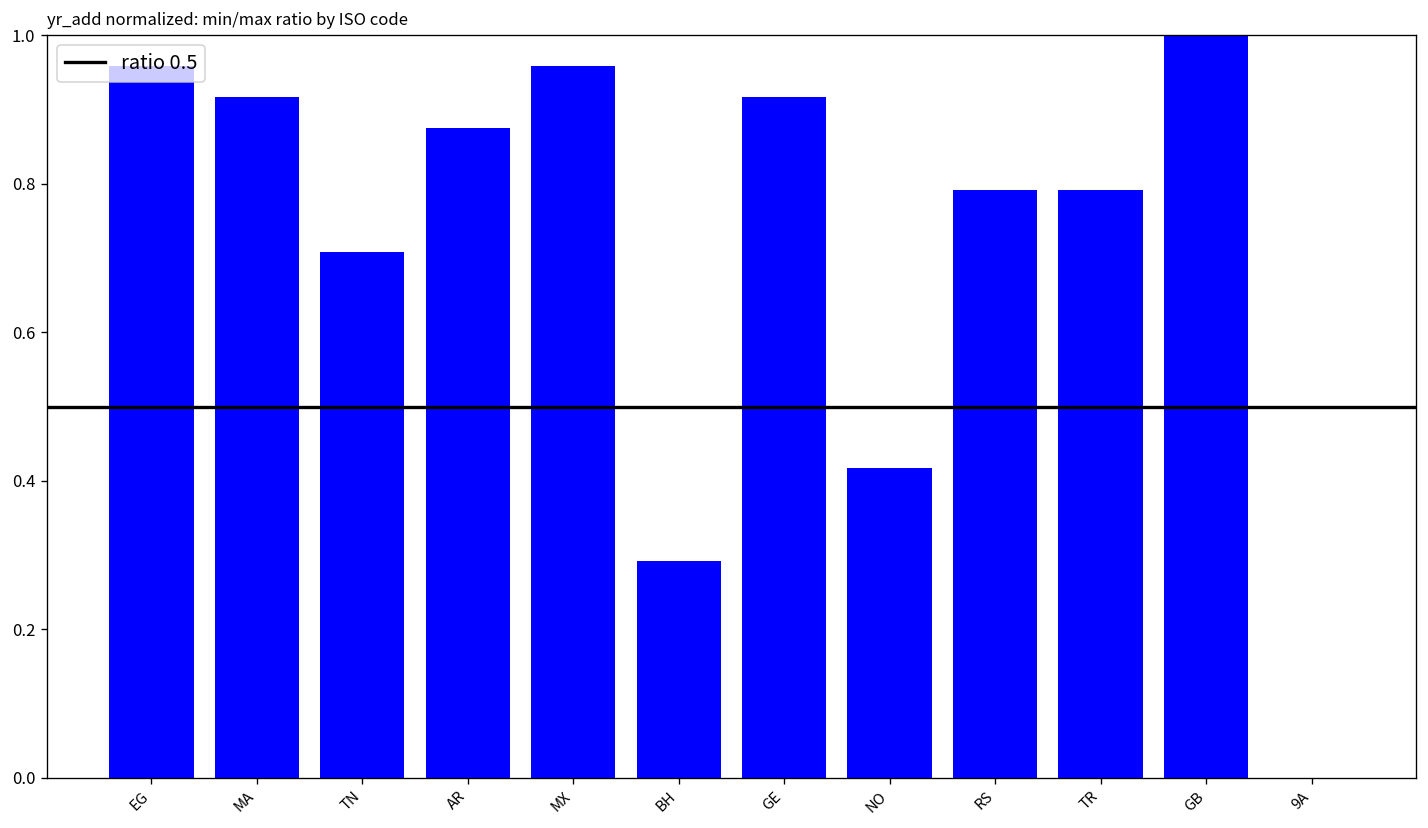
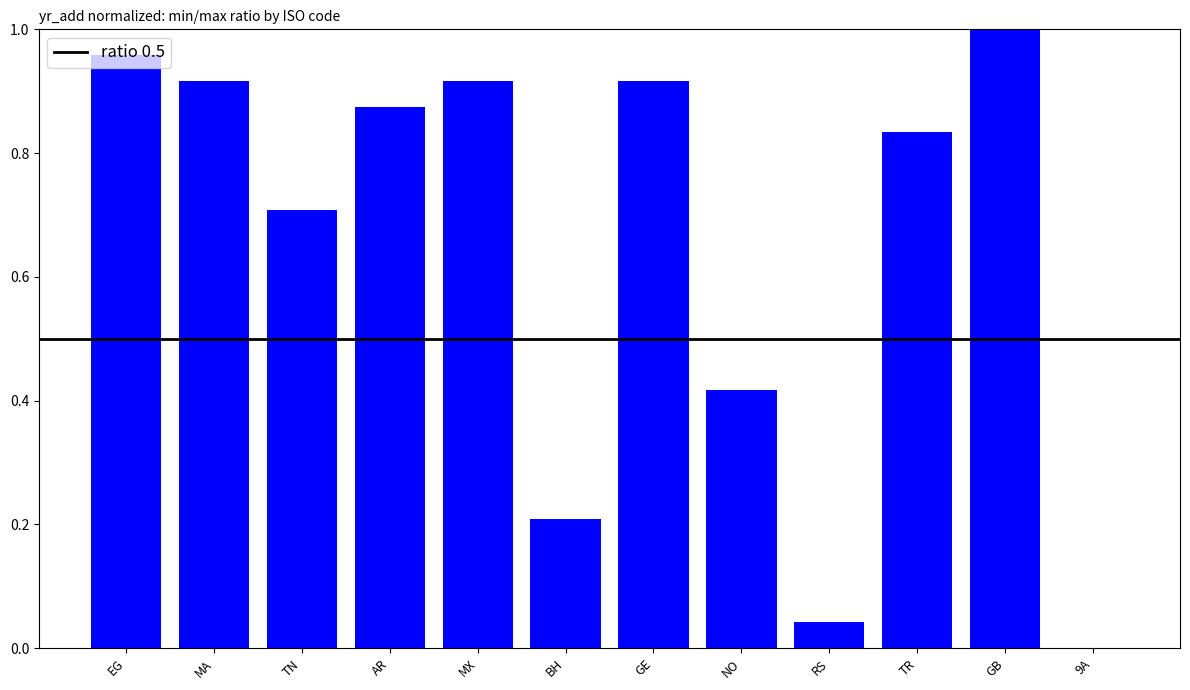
MX: 0.96 -> 0.92
BH: 0.29 -> 0.21
RS: 0.79 -> 0.04
TR: 0.79 -> 0.83
